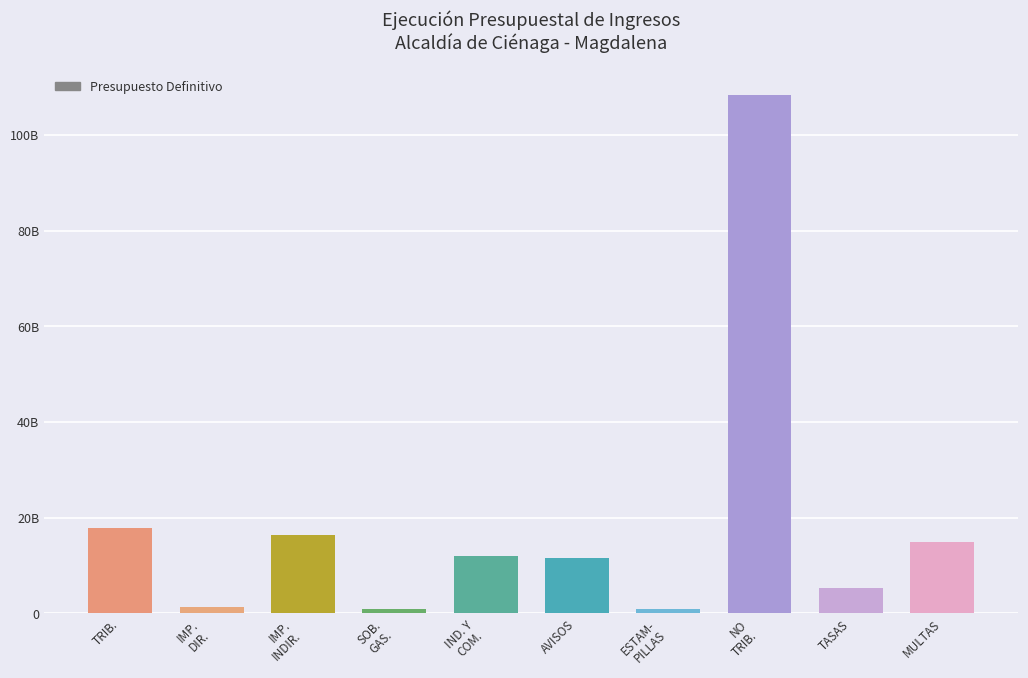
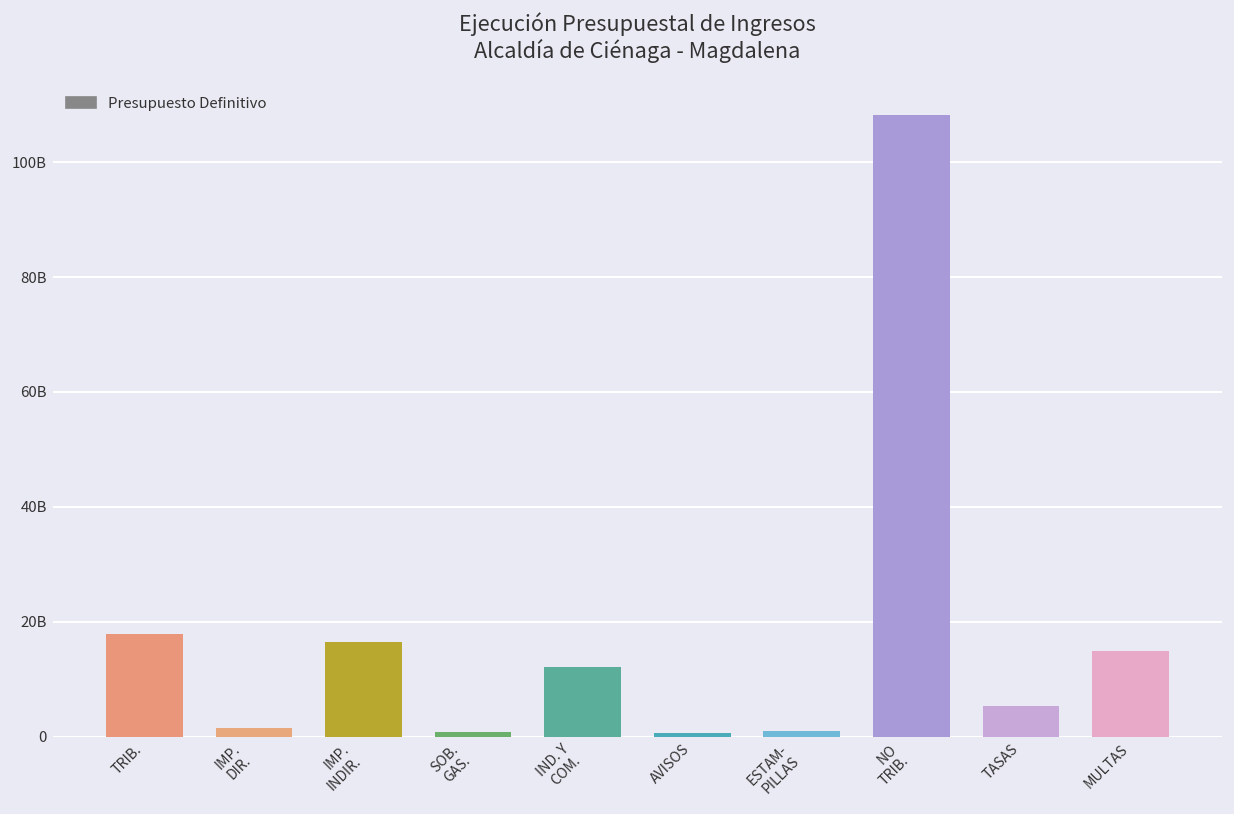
AVISOS: 12000000000 -> 1000000000
